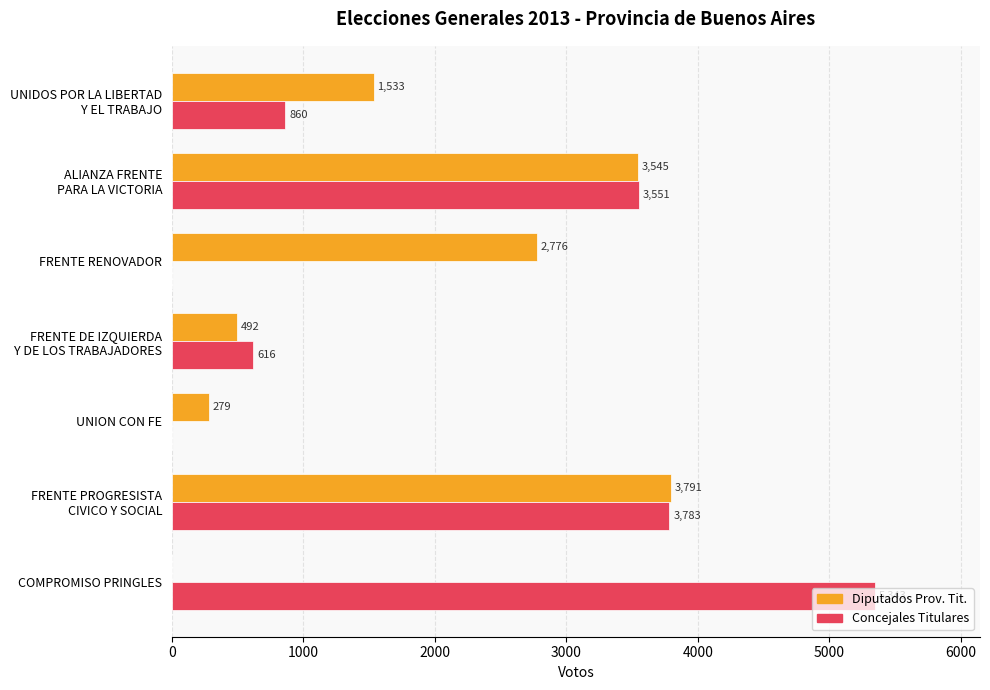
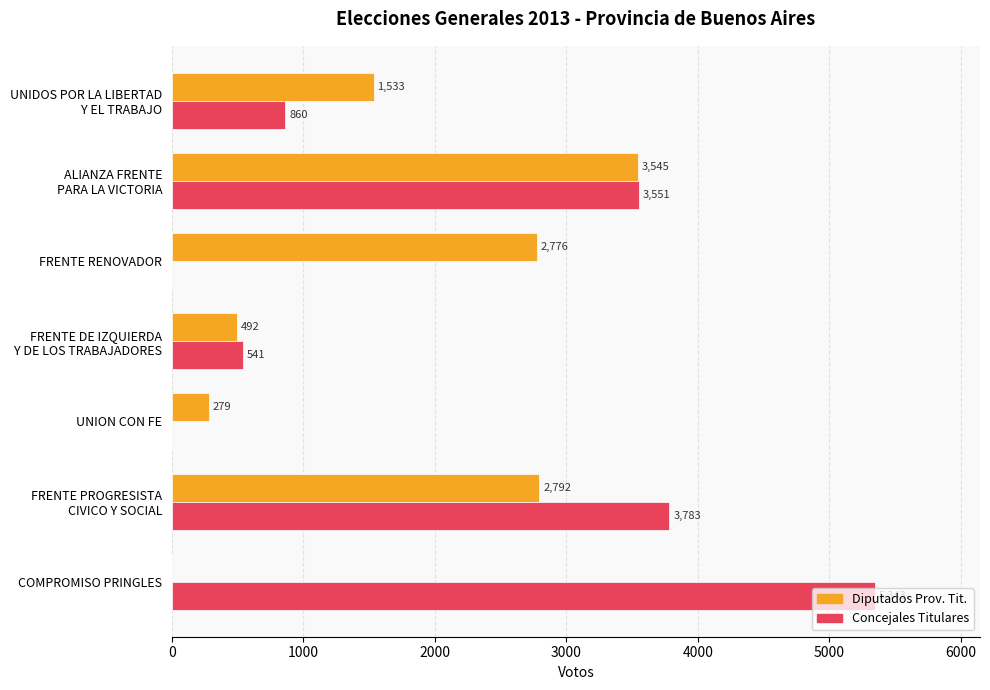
Concejales Titulares, FRENTE DE IZQUIERDA Y DE LOS TRABAJADORES: 616 -> 541
Diputados Prov. Tit., FRENTE PROGRESISTA CIVICO Y SOCIAL: 3,791 -> 2,792
